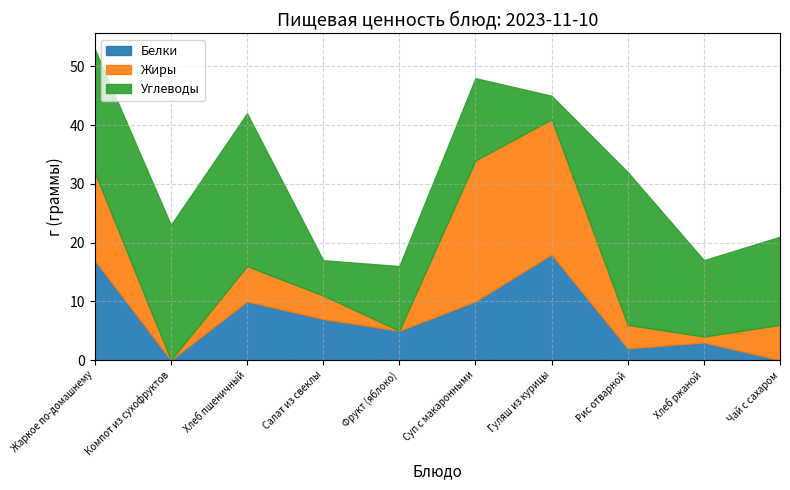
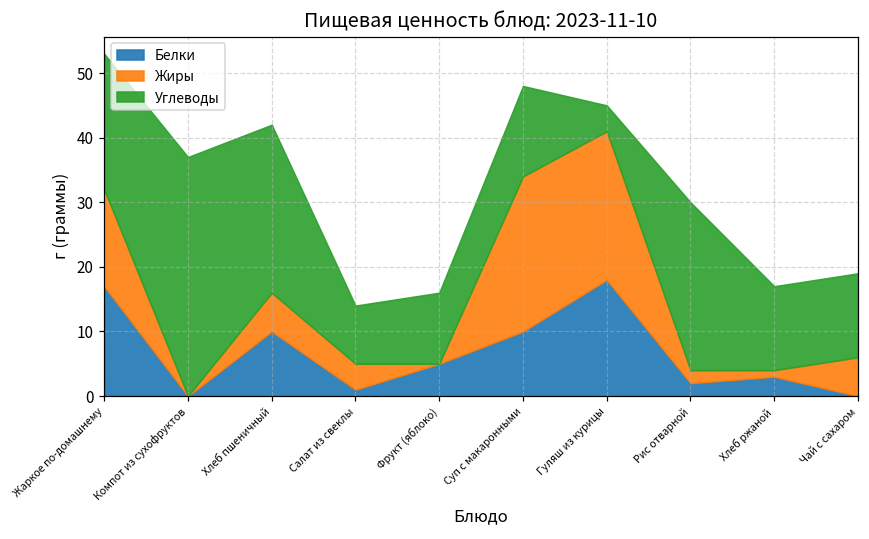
Углеводы, Компот из сухофруктов: 23 -> 37
Белки, Салат из свеклы: 7 -> 1
Углеводы, Салат из свеклы: 6 -> 9
Жиры, Рис отварной: 4 -> 2
Углеводы, Чай с сахаром: 15 -> 13
